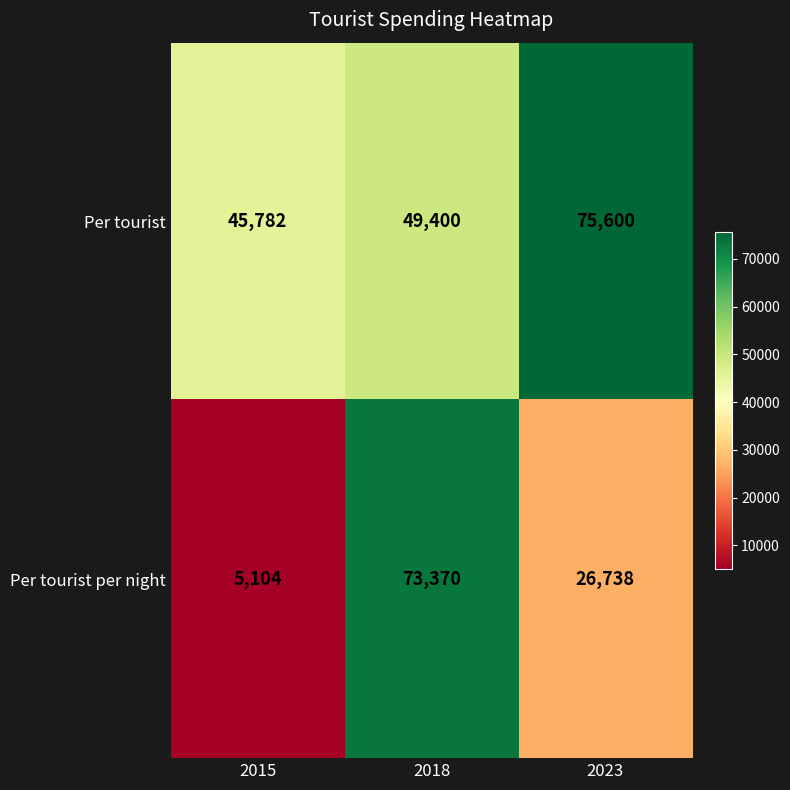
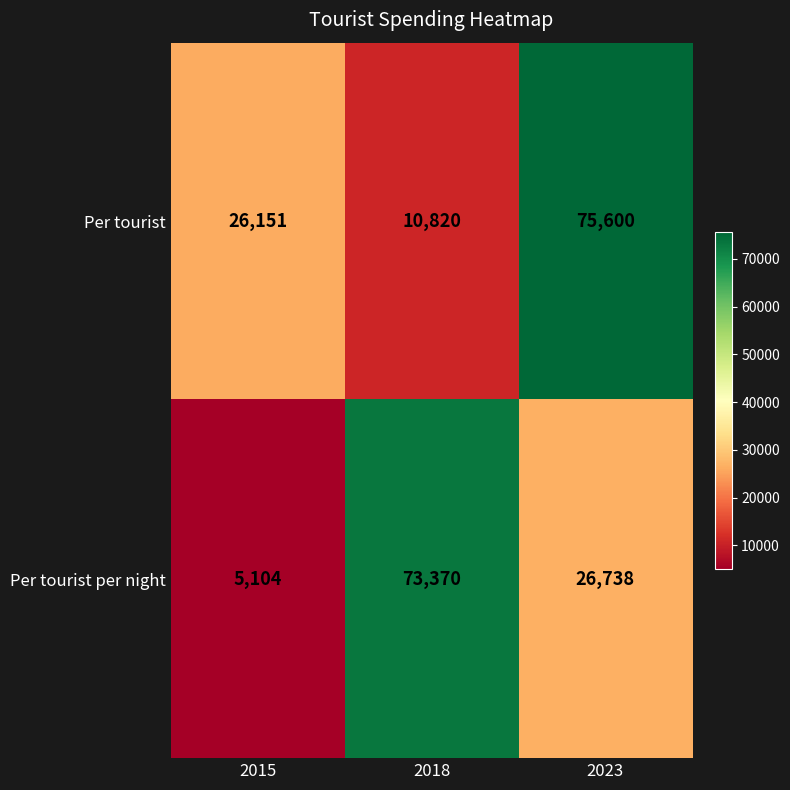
Per tourist, 2015: 45,782 -> 26,151
Per tourist, 2018: 49,400 -> 10,820
